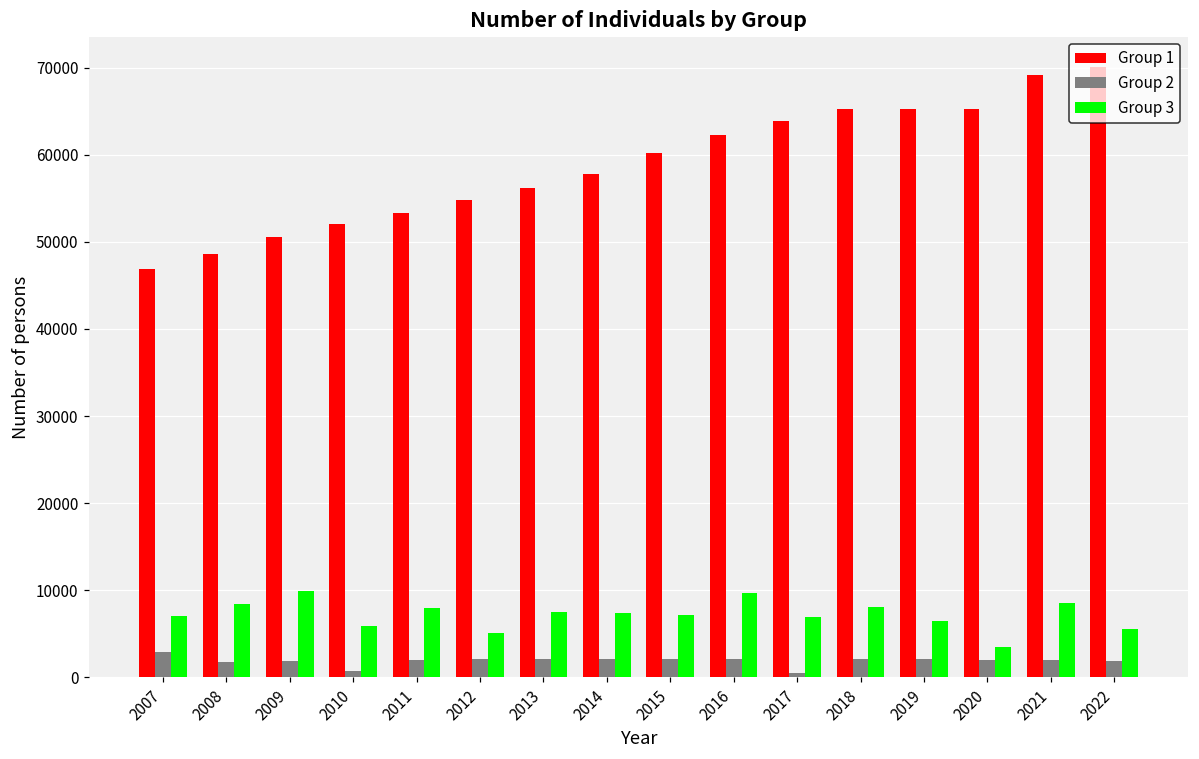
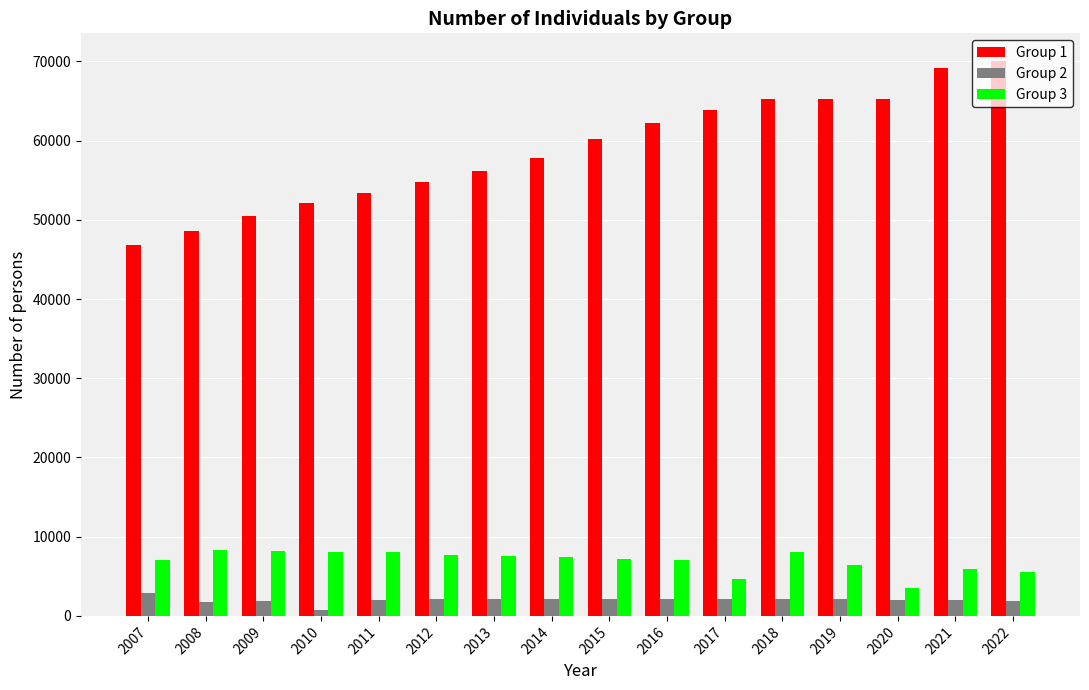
Group 3, 2009: 10000 -> 8000
Group 3, 2010: 6000 -> 8000
Group 3, 2012: 5000 -> 8000
Group 3, 2016: 10000 -> 7000
Group 2, 2017: 1000 -> 2000
Group 3, 2017: 7000 -> 5000
Group 3, 2021: 9000 -> 6000
